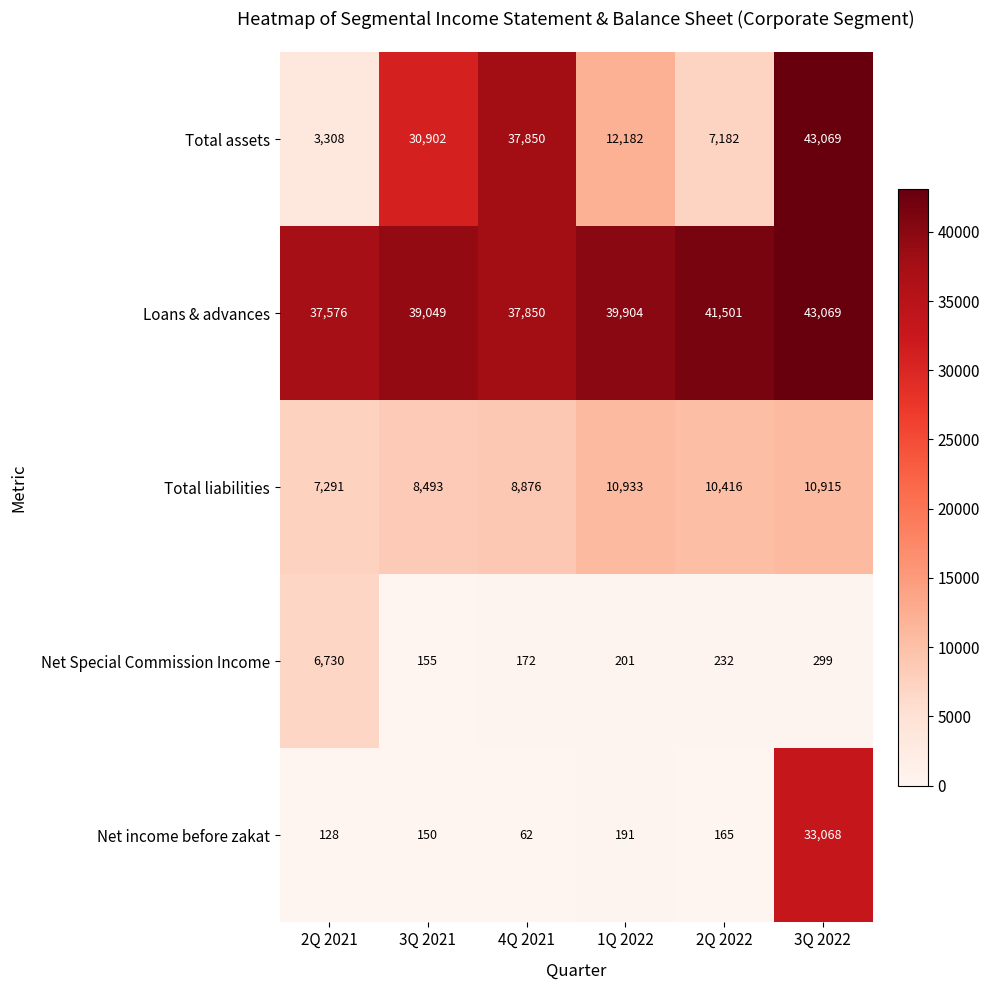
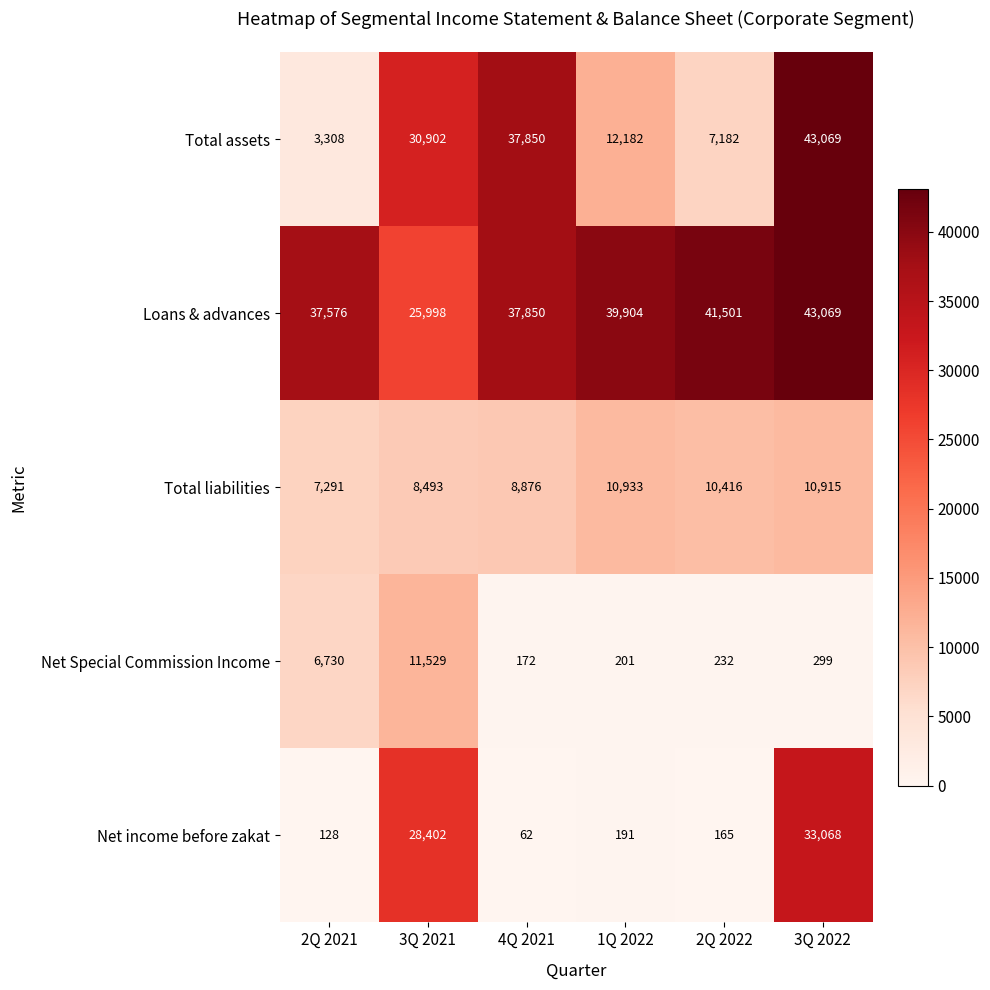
Loans & advances, 3Q 2021: 39,049 -> 25,998
Net Special Commission Income, 3Q 2021: 155 -> 11,529
Net income before zakat, 3Q 2021: 150 -> 28,402
